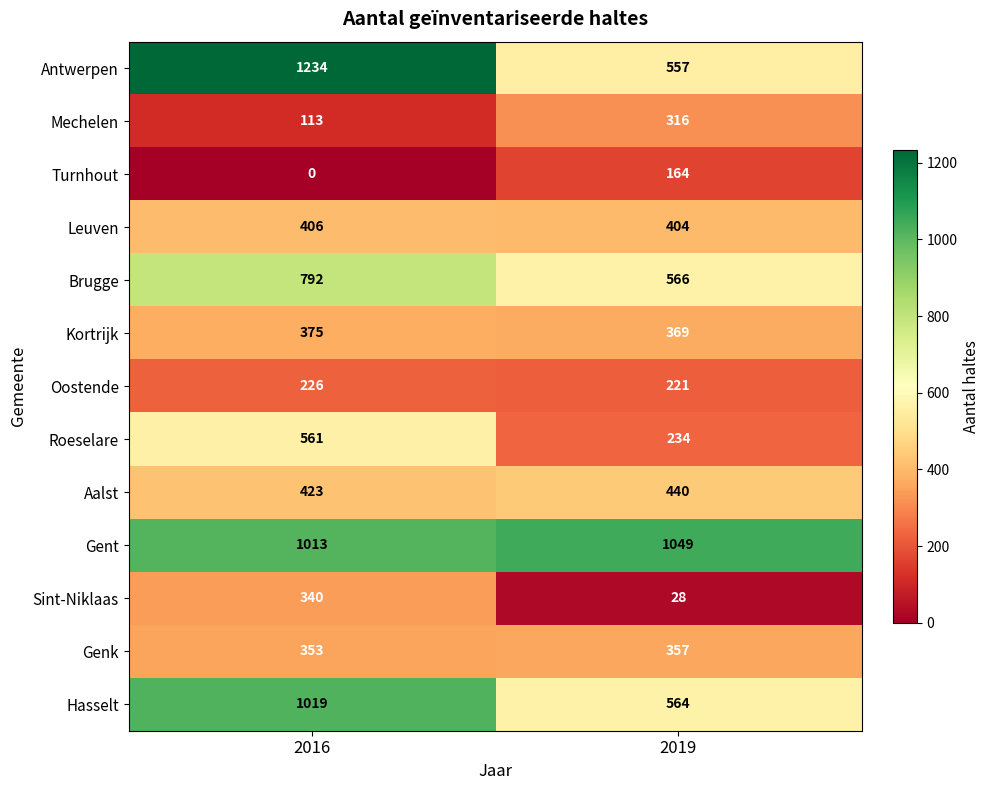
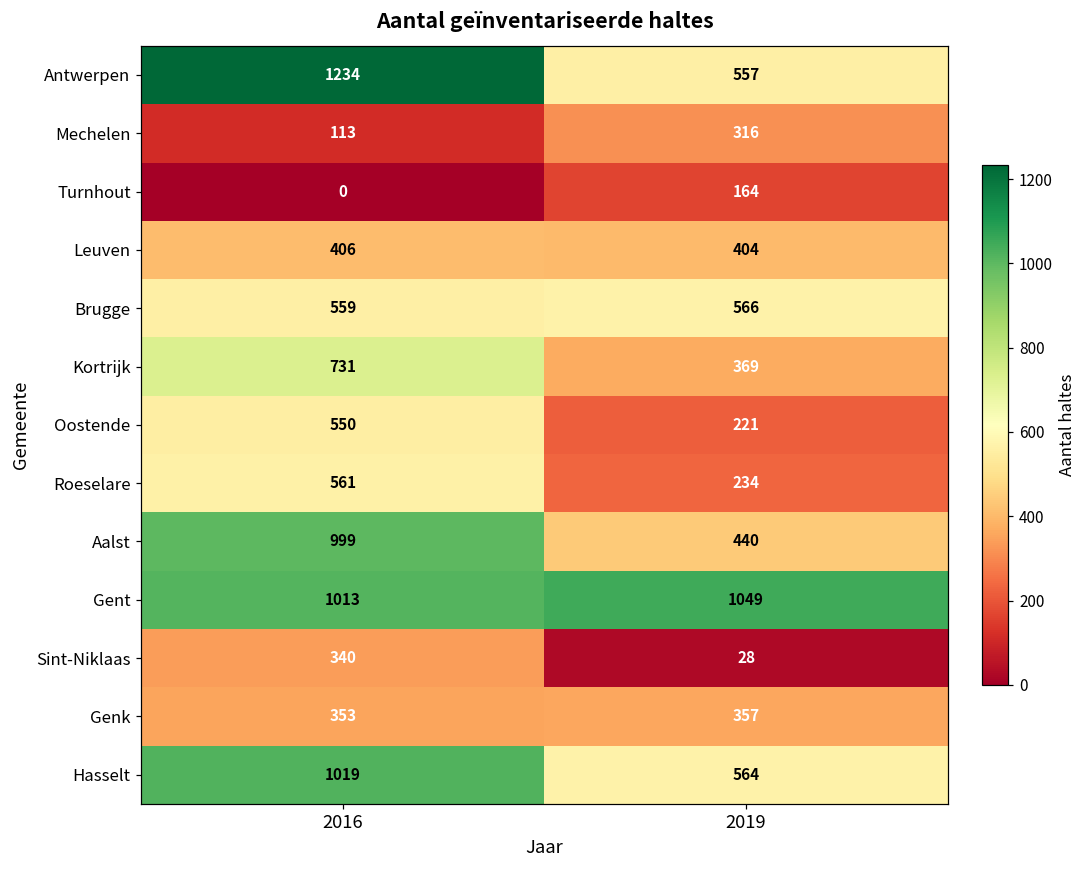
Brugge, 2016: 792 -> 559
Kortrijk, 2016: 375 -> 731
Oostende, 2016: 226 -> 550
Aalst, 2016: 423 -> 999
